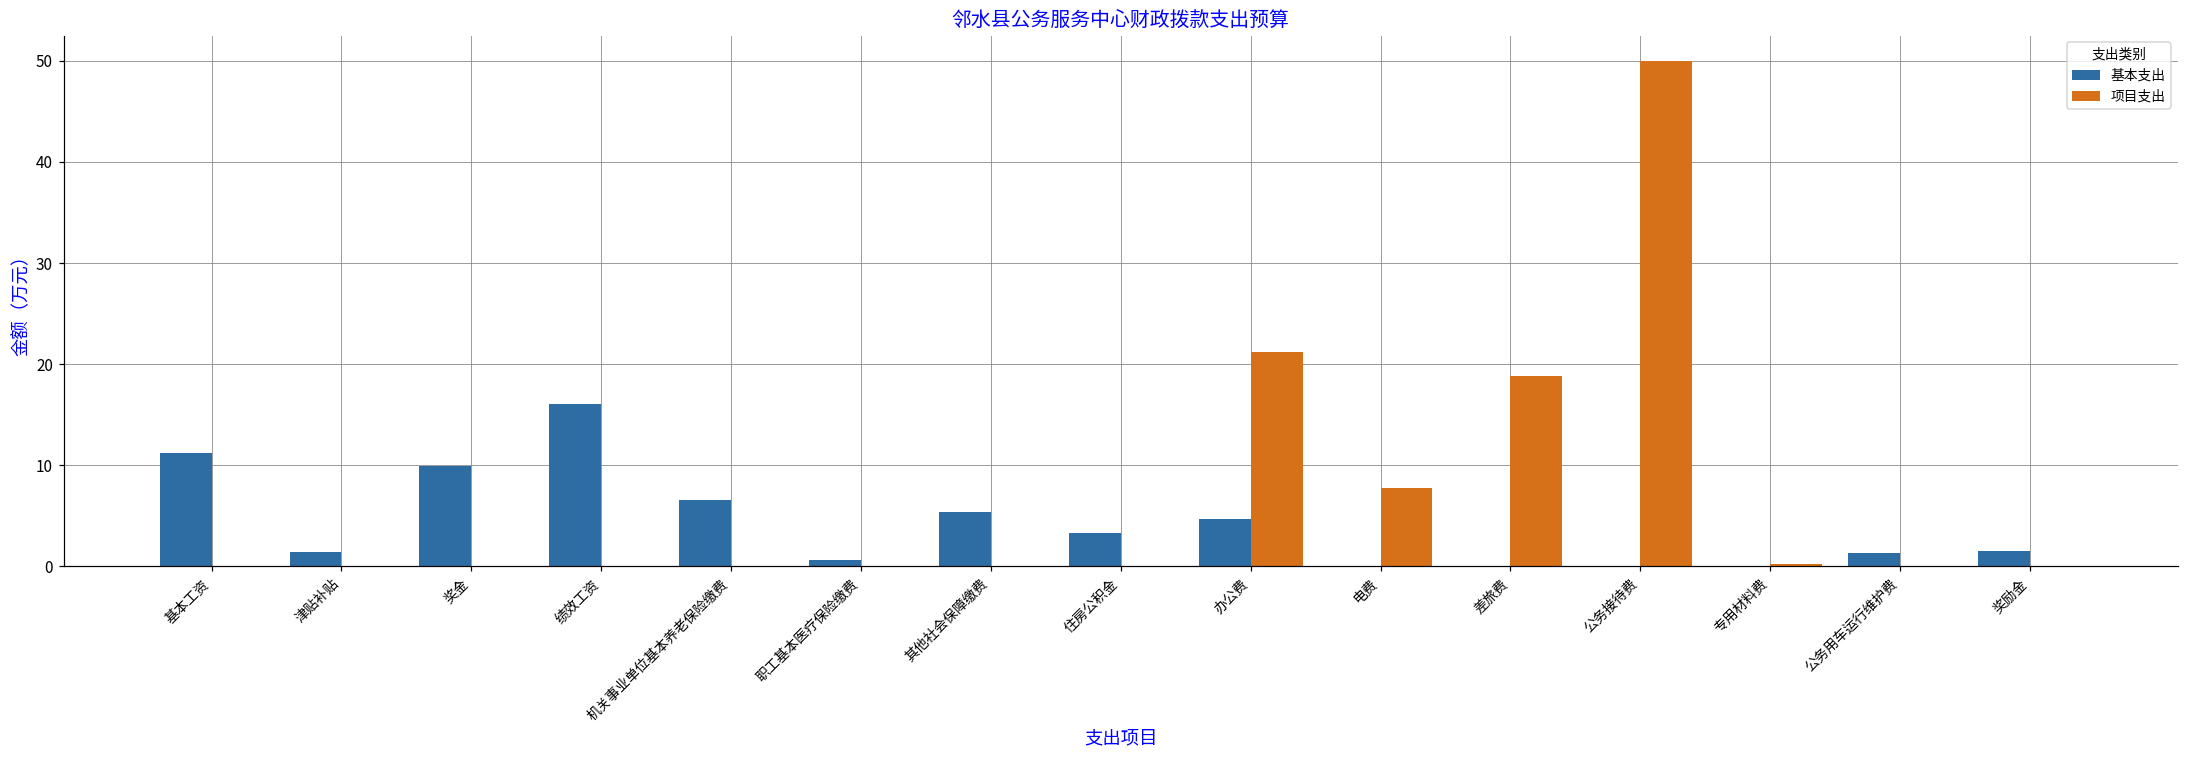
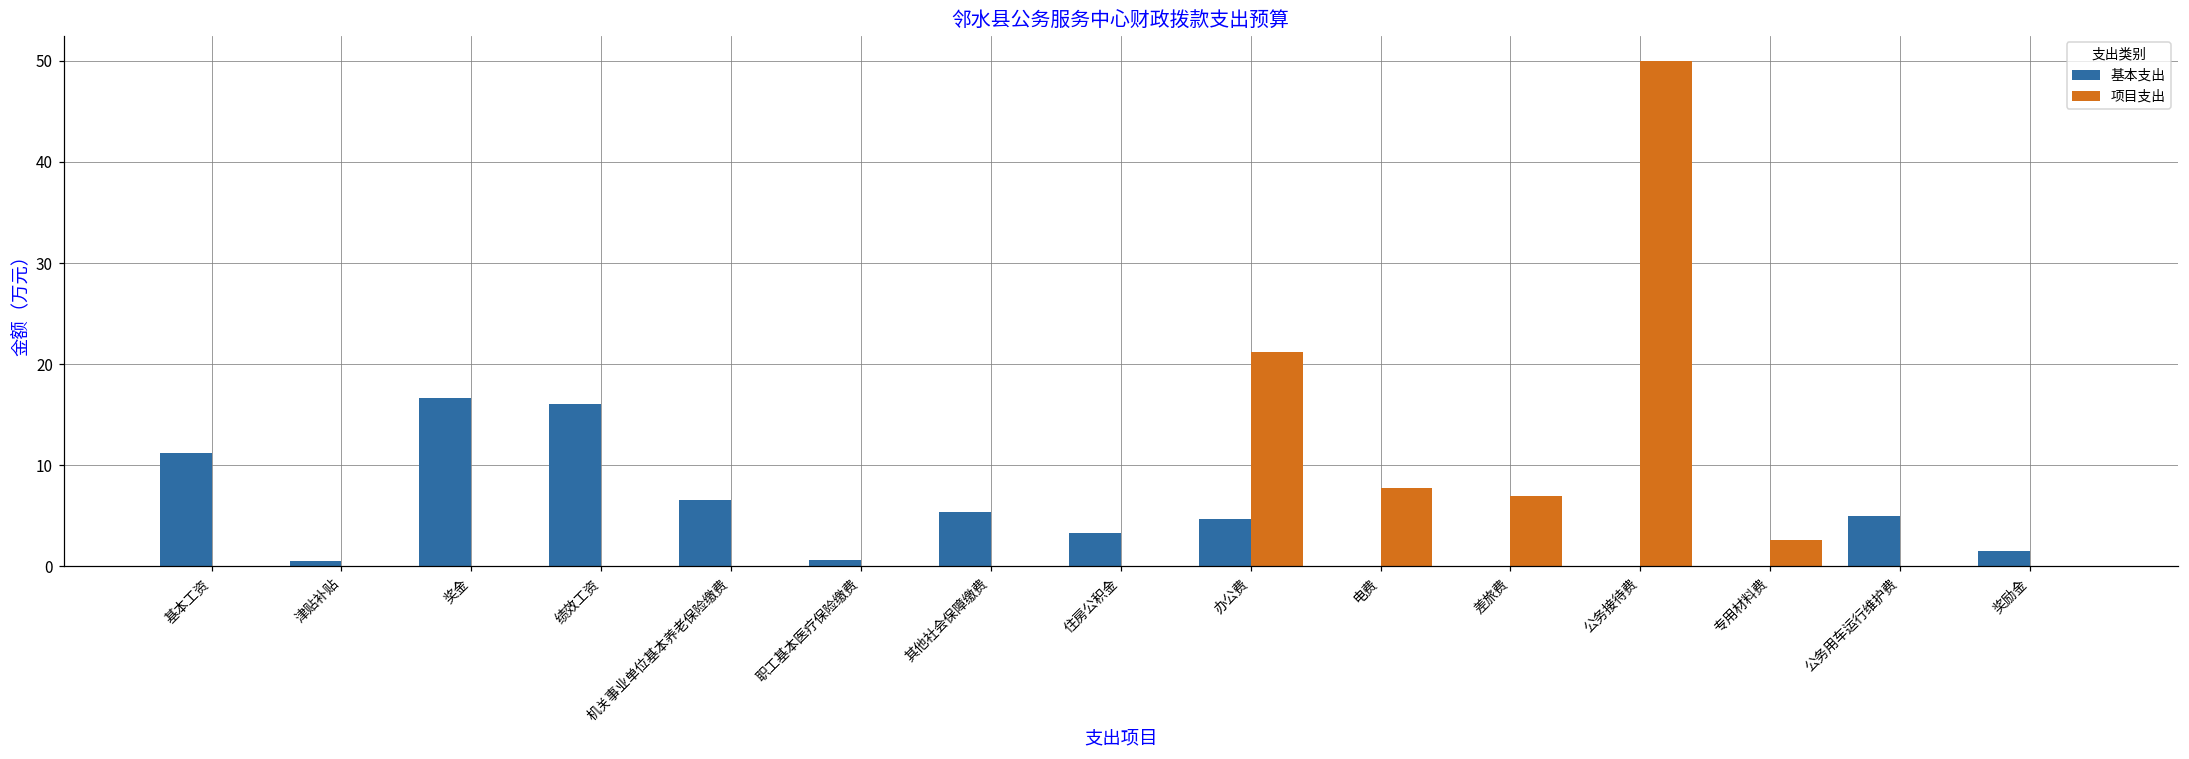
基本支出, 津贴补贴: 1 -> 0
基本支出, 奖金: 10 -> 17
项目支出, 差旅费: 19 -> 7
项目支出, 专用材料费: 0 -> 3
基本支出, 公务用车运行维护费: 1 -> 5
